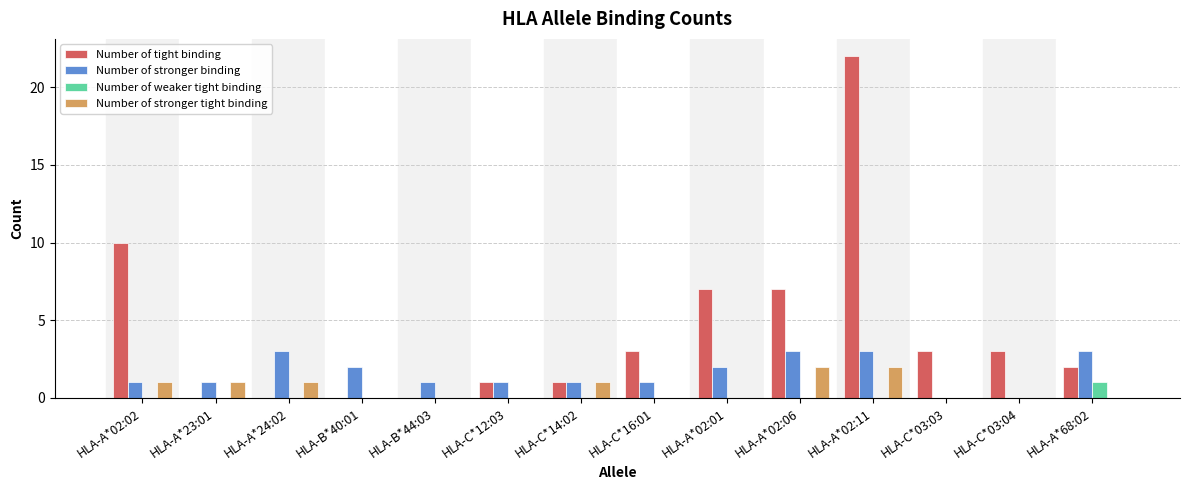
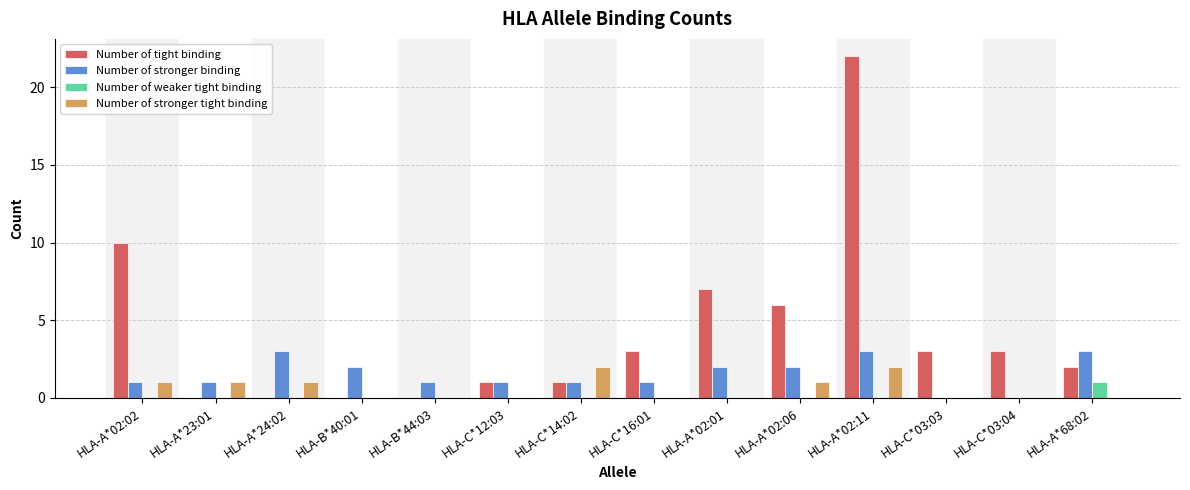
Number of stronger tight binding, HLA-C*14:02: 1 -> 2
Number of tight binding, HLA-A*02:06: 7 -> 6
Number of stronger binding, HLA-A*02:06: 3 -> 2
Number of stronger tight binding, HLA-A*02:06: 2 -> 1
